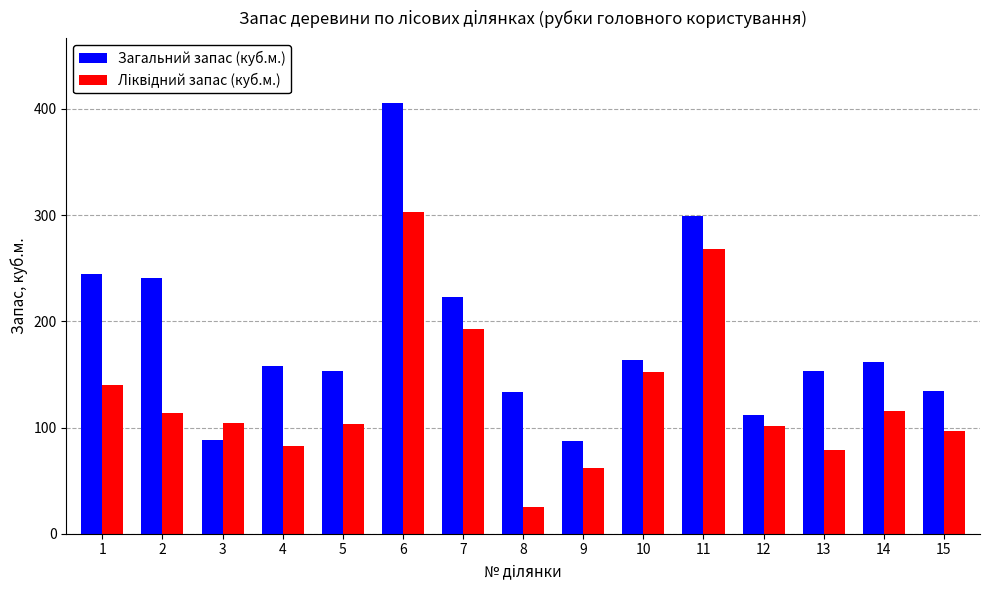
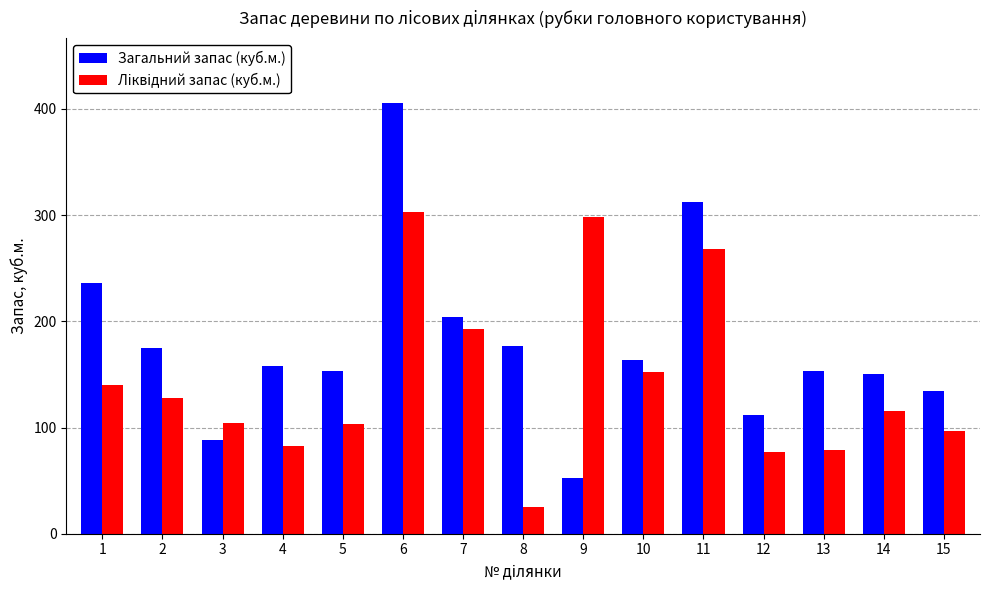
Загальний запас (куб.м.), 1: 245 -> 236
Загальний запас (куб.м.), 2: 241 -> 175
Ліквідний запас (куб.м.), 2: 114 -> 128
Загальний запас (куб.м.), 7: 223 -> 204
Загальний запас (куб.м.), 8: 133 -> 177
Загальний запас (куб.м.), 9: 87 -> 52
Ліквідний запас (куб.м.), 9: 62 -> 298
Загальний запас (куб.м.), 11: 299 -> 312
Ліквідний запас (куб.м.), 12: 101 -> 77
Загальний запас (куб.м.), 14: 162 -> 150
